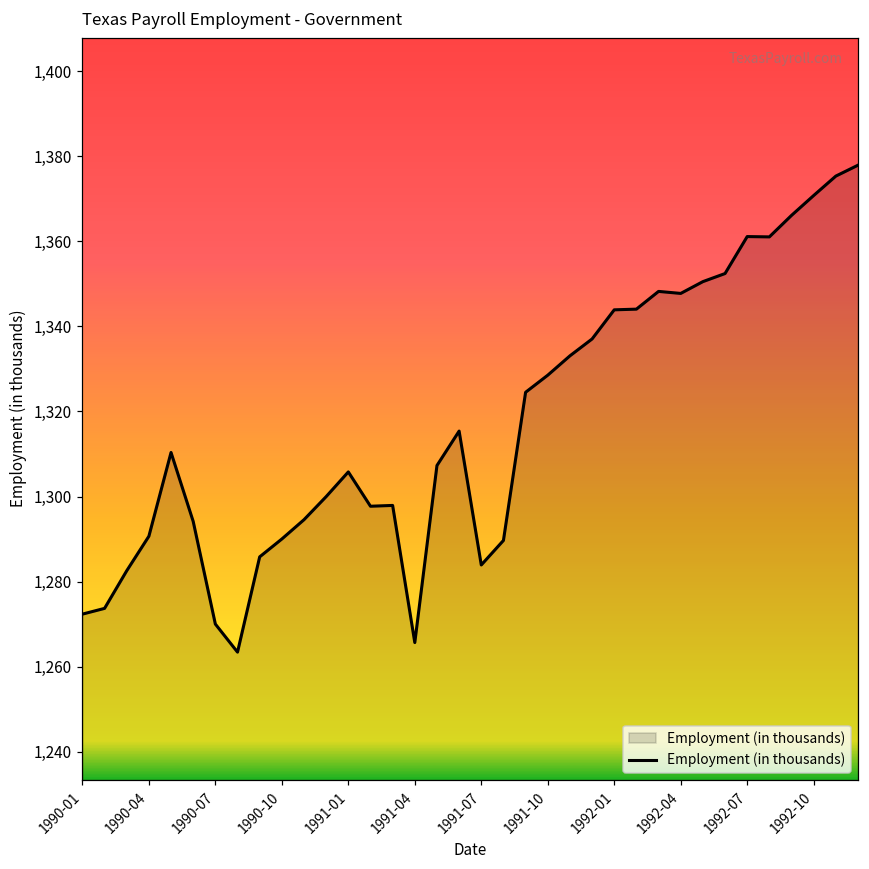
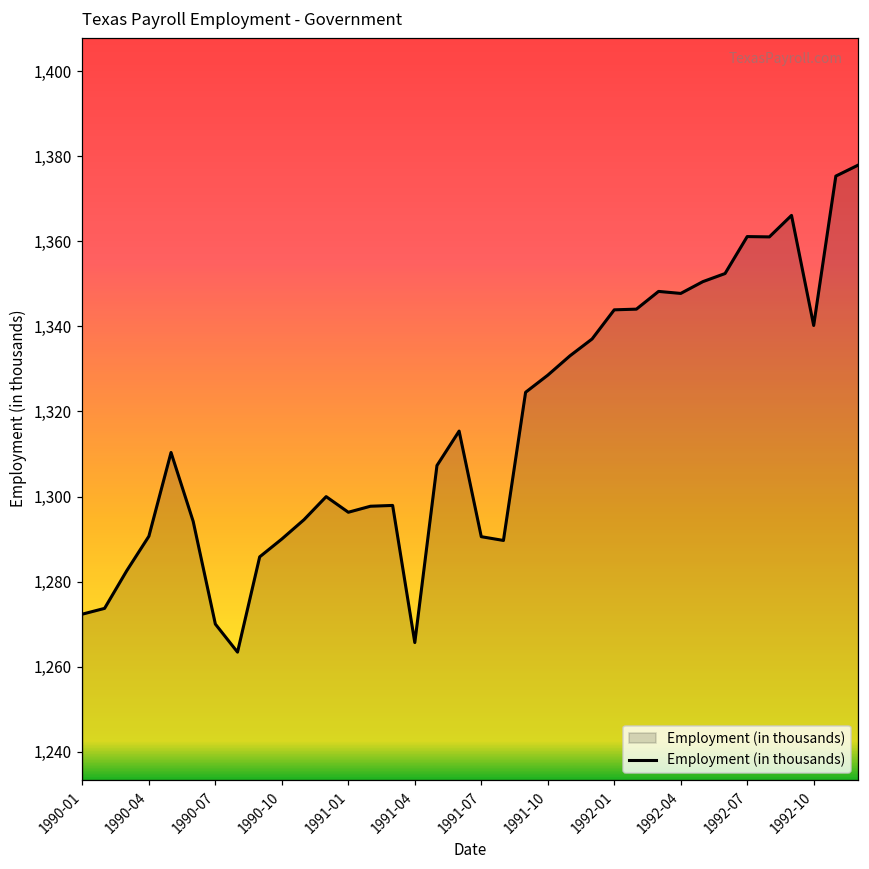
1991-01: 1,306 -> 1,296
1991-07: 1,284 -> 1,291
1992-10: 1,371 -> 1,340
